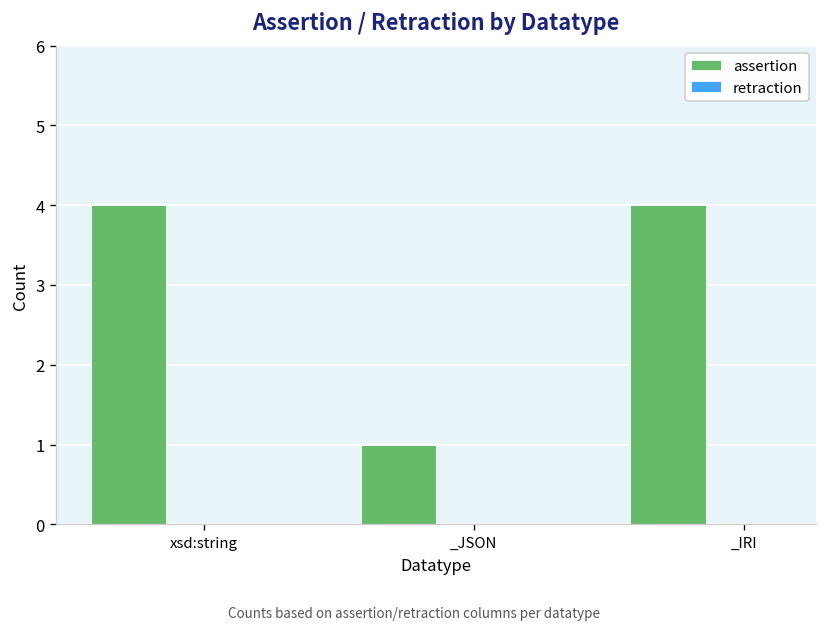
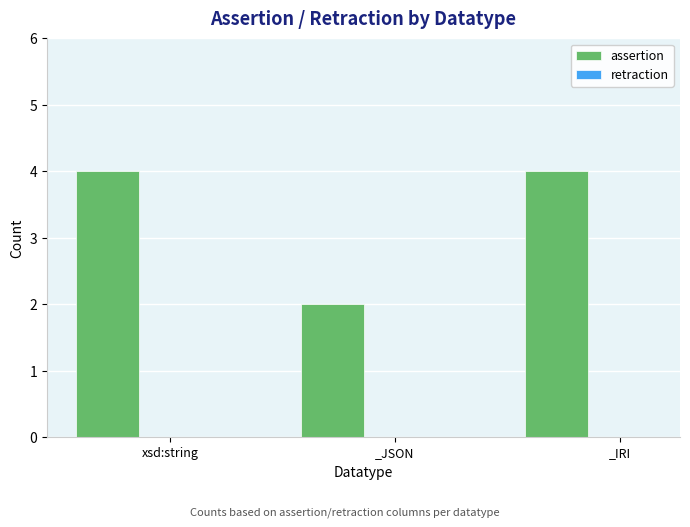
assertion, _JSON: 1 -> 2
